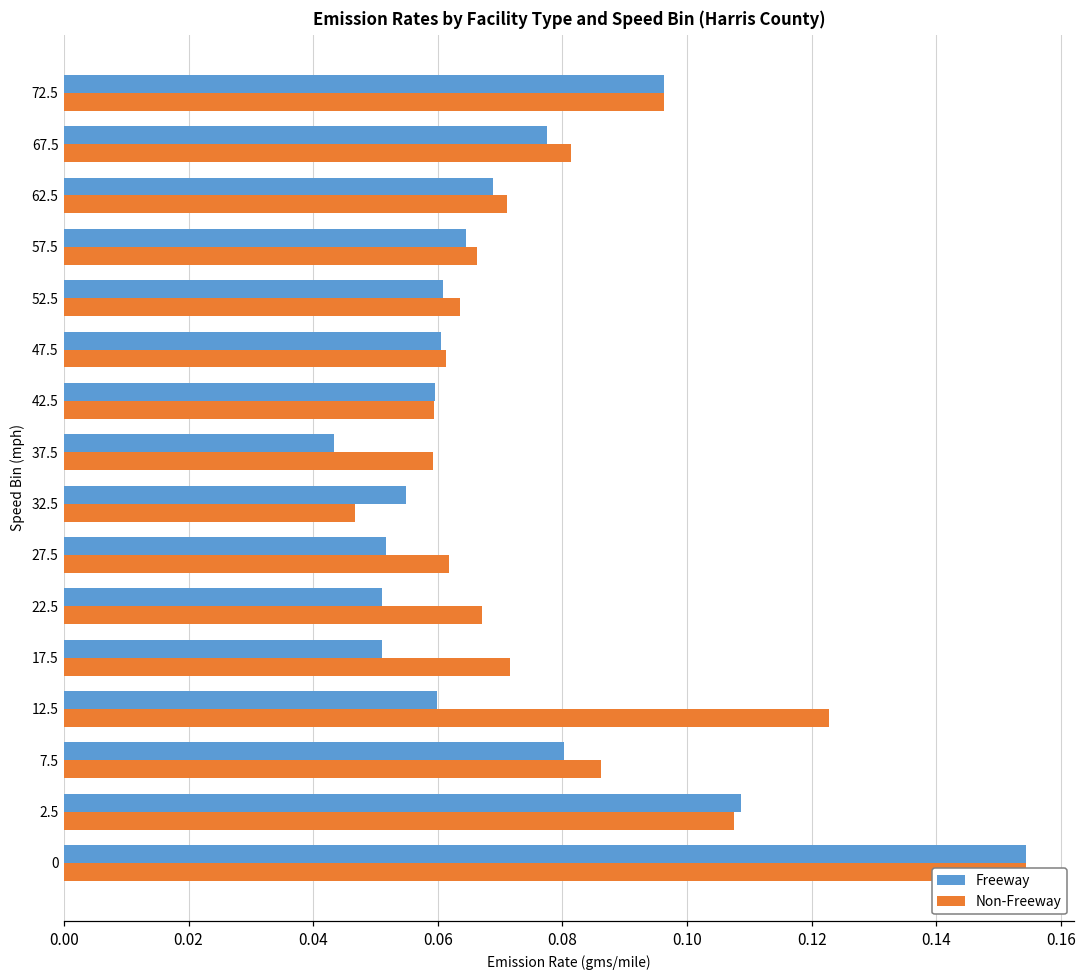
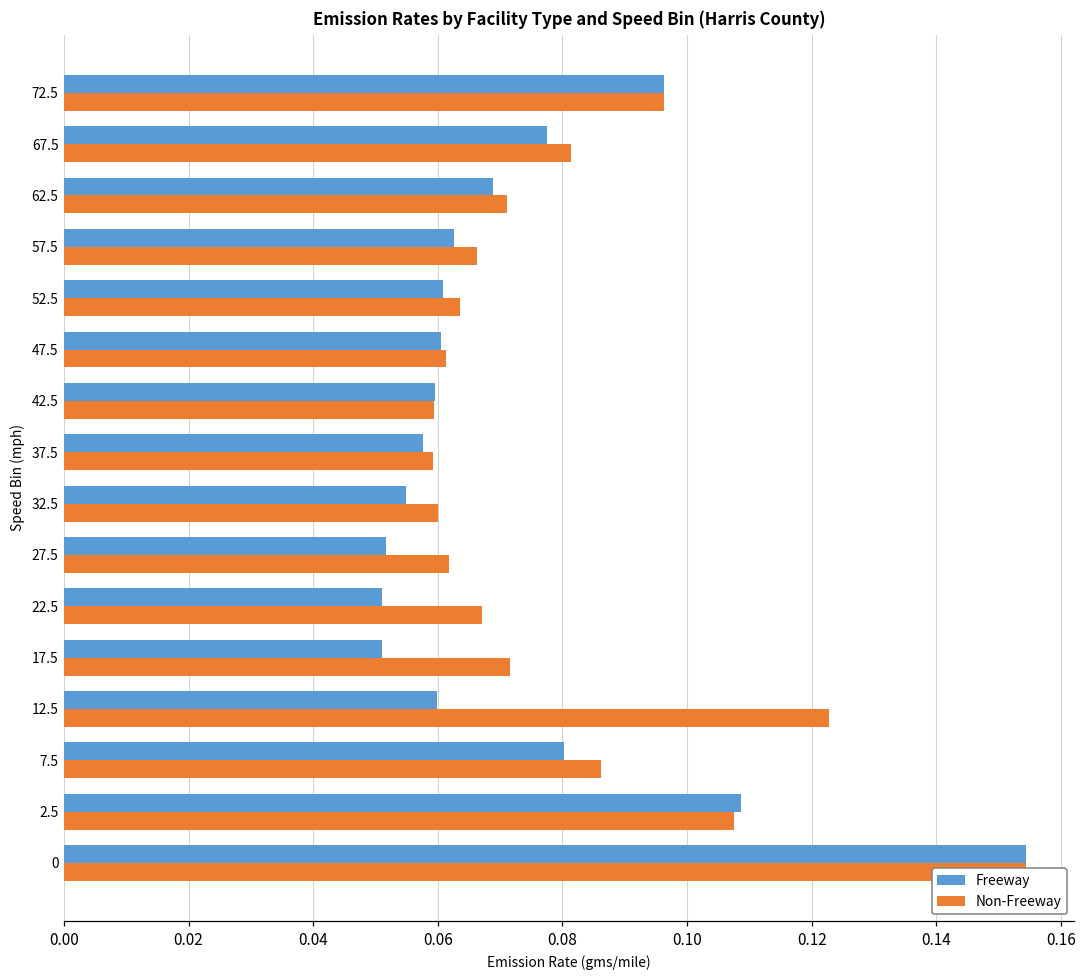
Freeway, 57.5: 0.065 -> 0.063
Freeway, 37.5: 0.043 -> 0.058
Non-Freeway, 32.5: 0.047 -> 0.060
